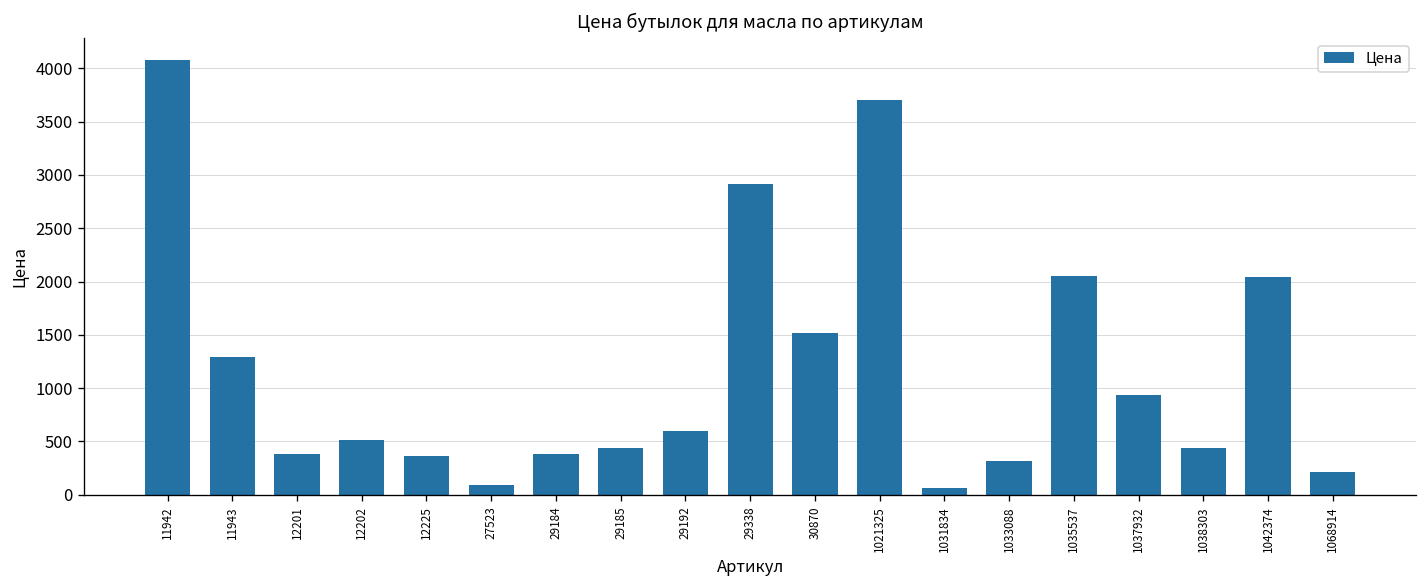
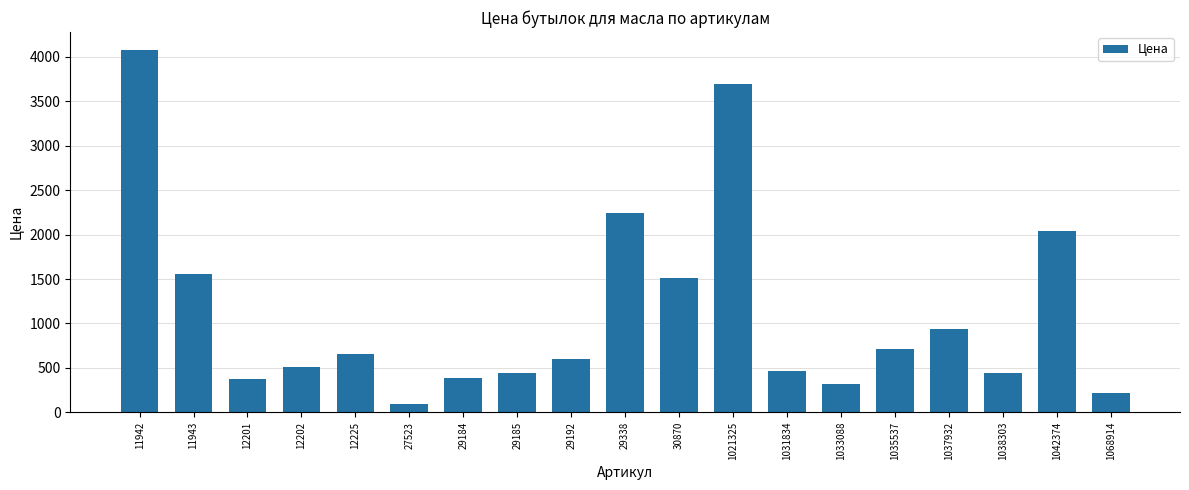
11943: 1300 -> 1600
12225: 400 -> 700
29338: 2900 -> 2200
1031834: 100 -> 500
1035537: 2000 -> 700
